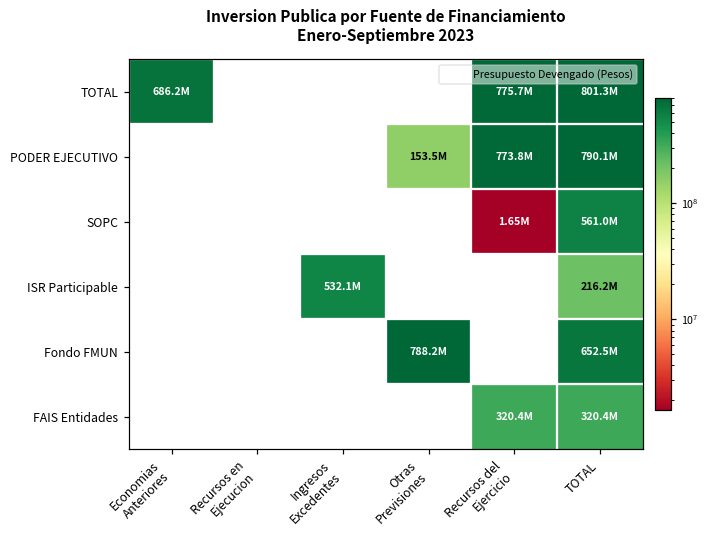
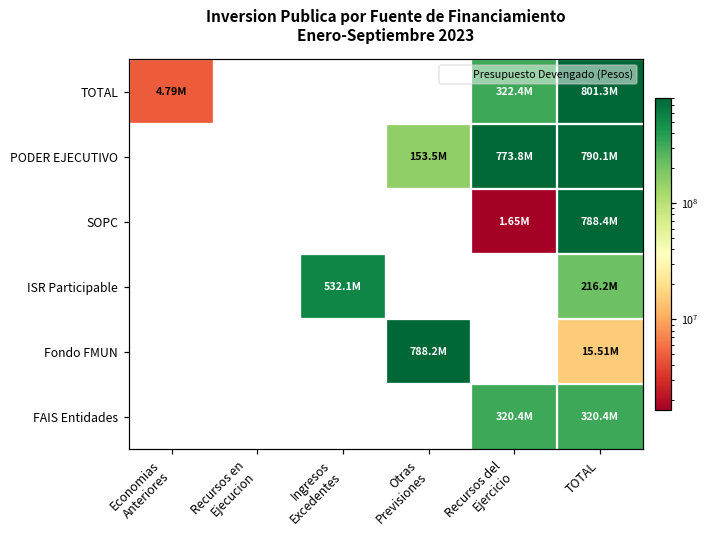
TOTAL, Economias Anteriores: 686.2M -> 4.79M
TOTAL, Recursos del Ejercicio: 775.7M -> 322.4M
SOPC, TOTAL: 561.0M -> 788.4M
Fondo FMUN, TOTAL: 652.5M -> 15.51M
